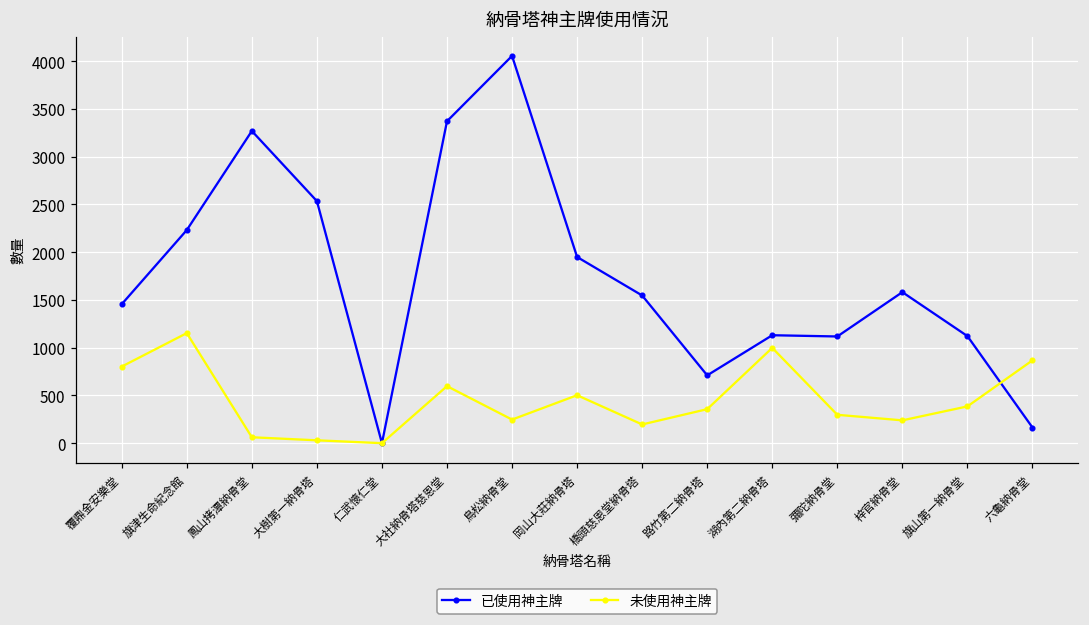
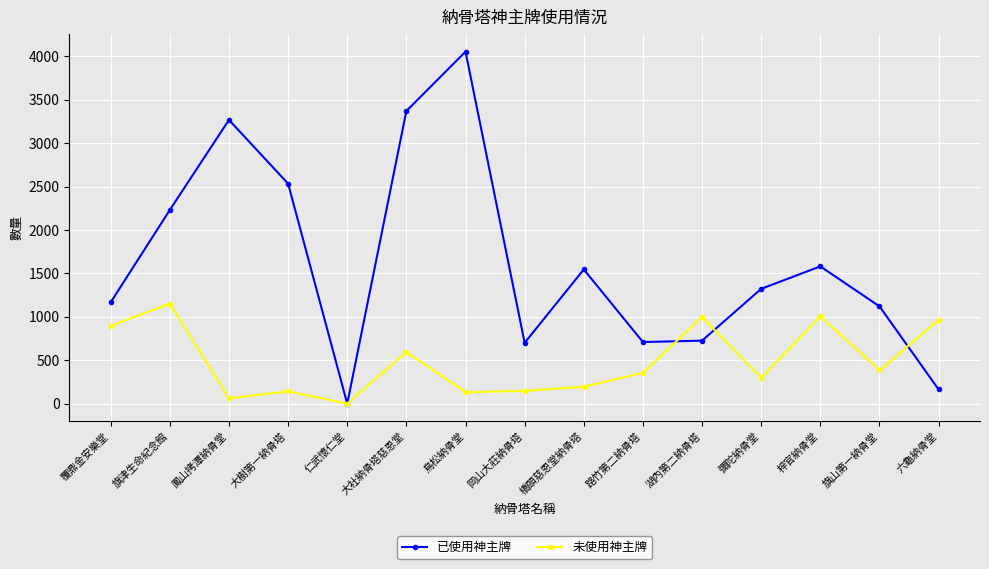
已使用神主牌, 覆鼎金安樂堂: 1500 -> 1200
未使用神主牌, 覆鼎金安樂堂: 800 -> 900
未使用神主牌, 大樹第一納骨塔: 0 -> 100
未使用神主牌, 鳥松納骨堂: 200 -> 100
已使用神主牌, 岡山大莊納骨塔: 1900 -> 700
未使用神主牌, 岡山大莊納骨塔: 500 -> 100
已使用神主牌, 湖內第二納骨塔: 1100 -> 700
已使用神主牌, 彌陀納骨堂: 1100 -> 1300
未使用神主牌, 梓官納骨堂: 200 -> 1000
未使用神主牌, 六龜納骨堂: 900 -> 1000
